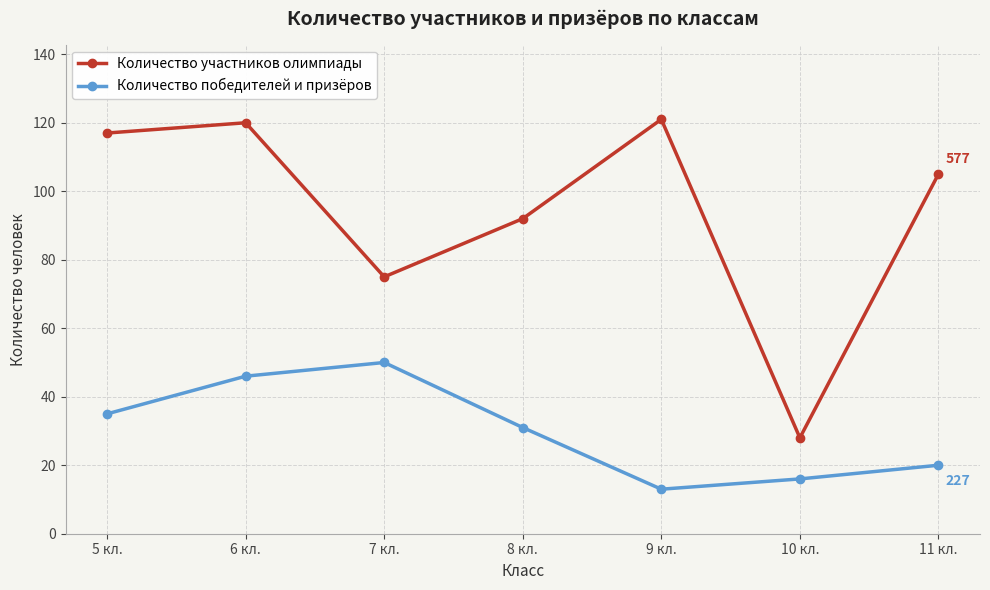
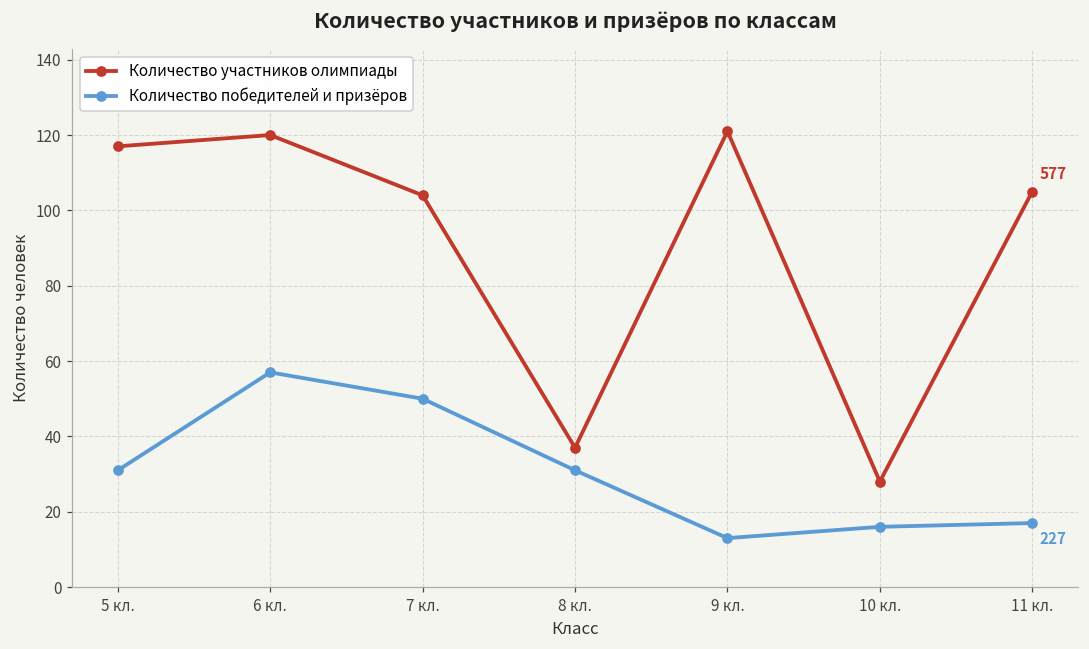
Количество победителей и призёров, 5 кл.: 35 -> 31
Количество победителей и призёров, 6 кл.: 46 -> 57
Количество участников олимпиады, 7 кл.: 75 -> 104
Количество участников олимпиады, 8 кл.: 92 -> 37
Количество победителей и призёров, 11 кл.: 20 -> 17
